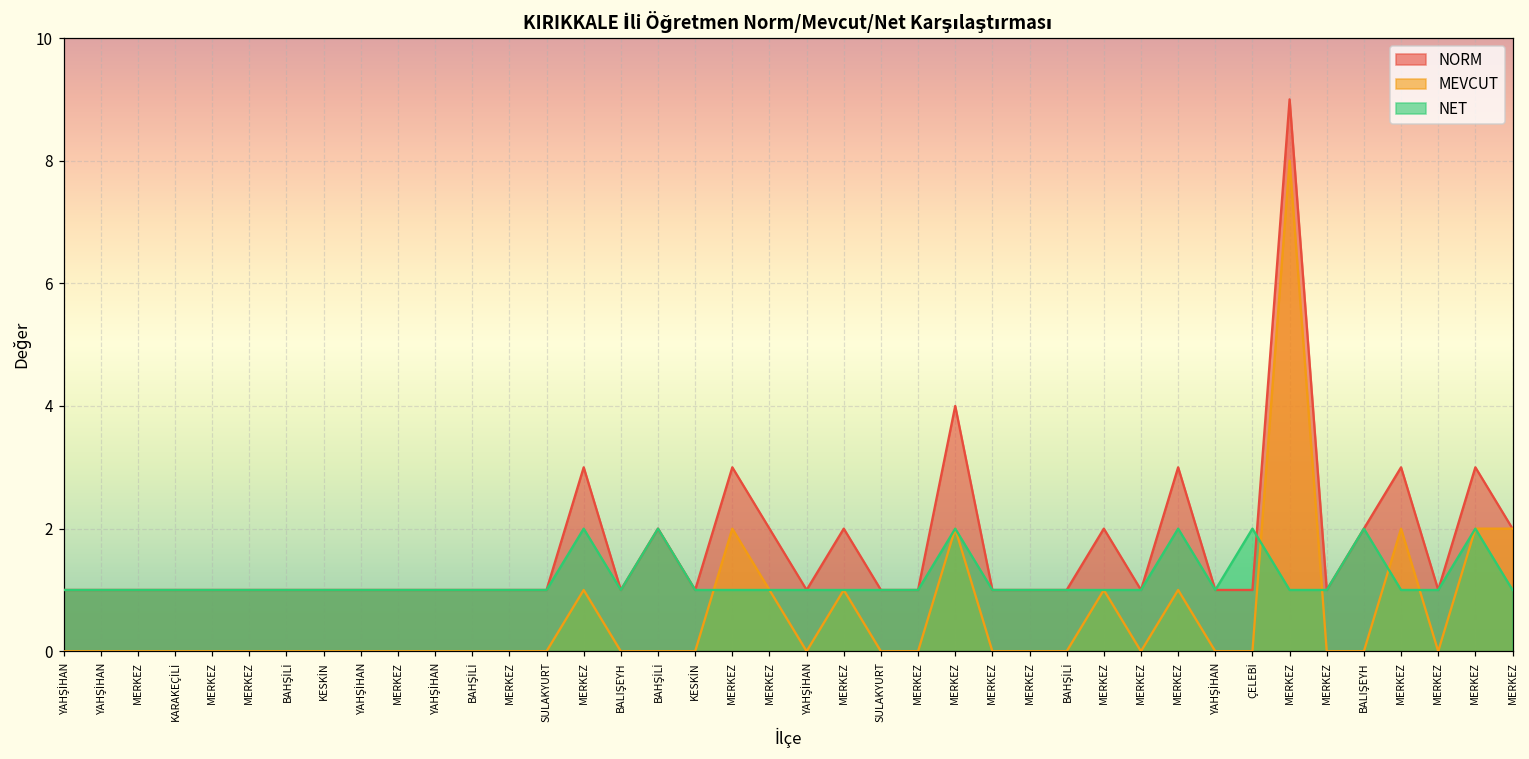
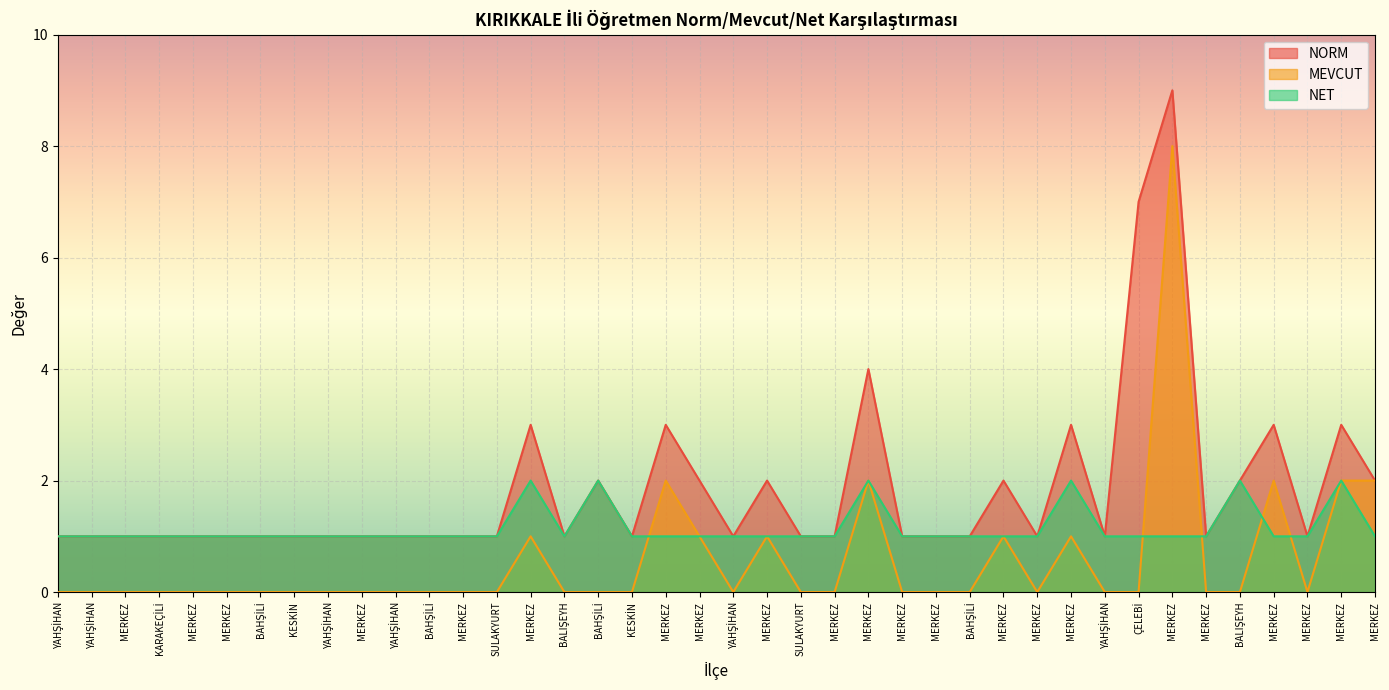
NORM, ÇELEBİ: 1 -> 7
NET, ÇELEBİ: 2 -> 1
